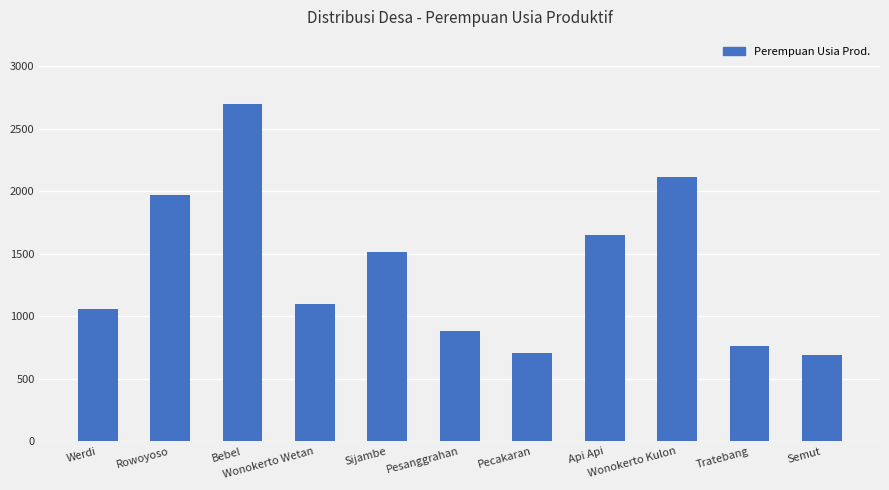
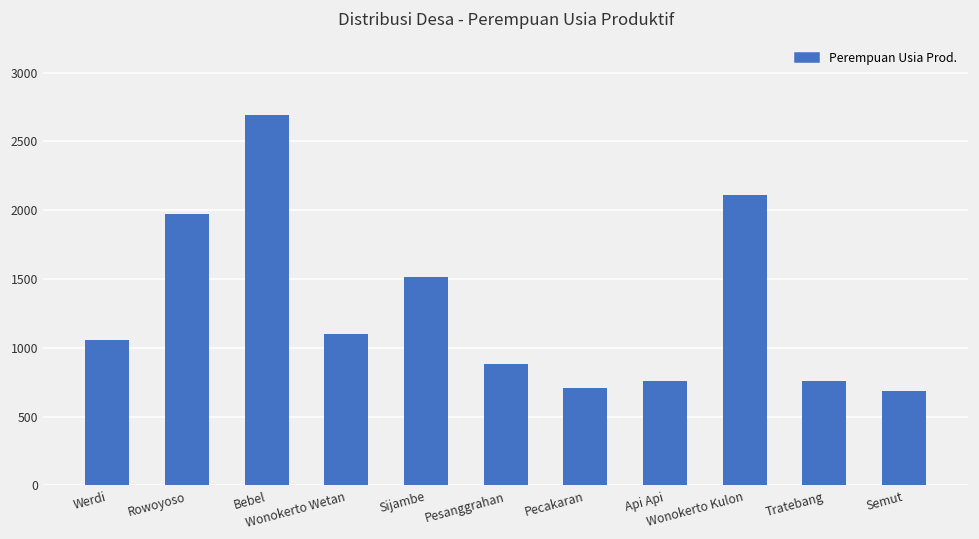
Api Api: 1650 -> 760
